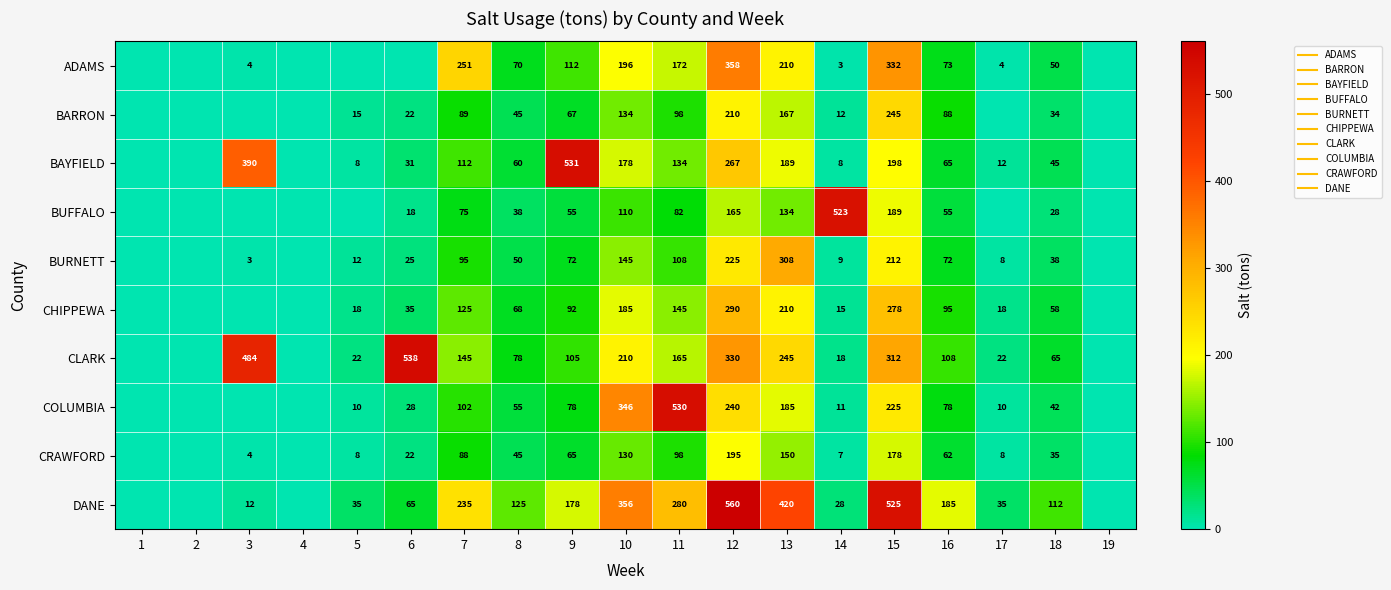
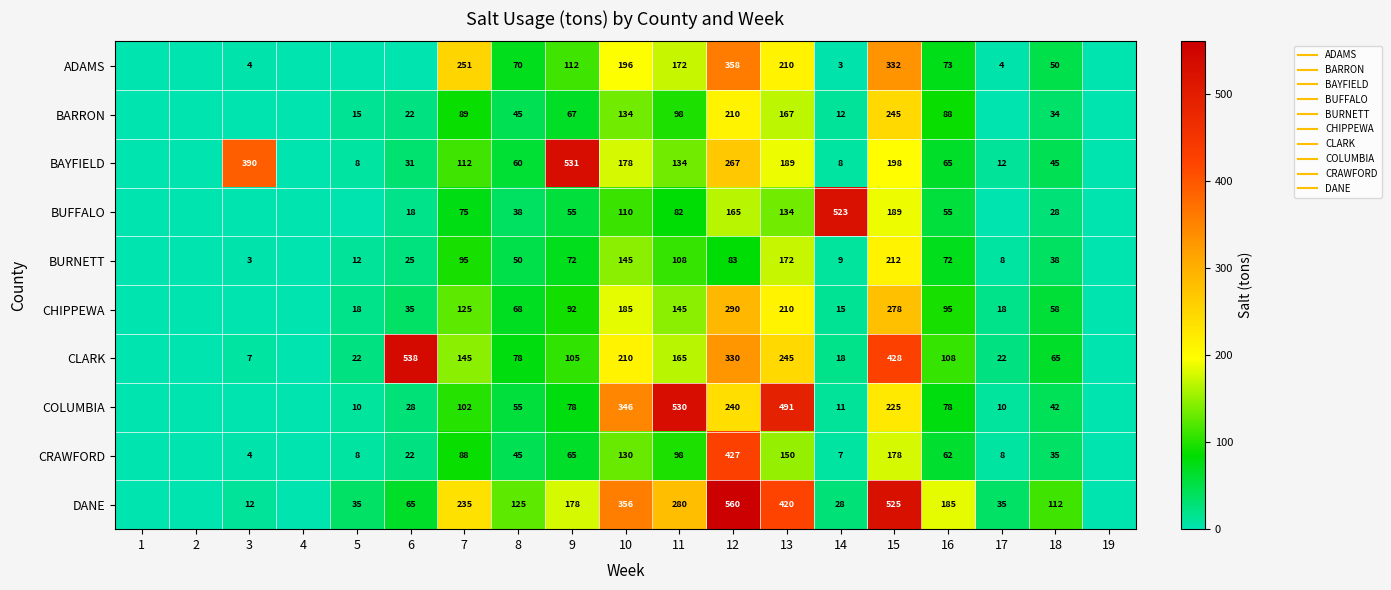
BURNETT, 12: 225 -> 83
BURNETT, 13: 308 -> 172
CLARK, 3: 484 -> 7
CLARK, 15: 312 -> 428
COLUMBIA, 13: 185 -> 491
CRAWFORD, 12: 195 -> 427
